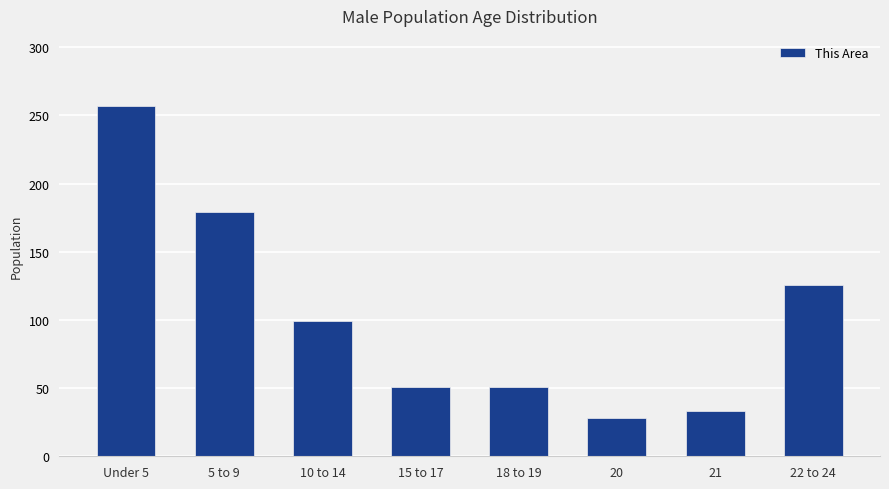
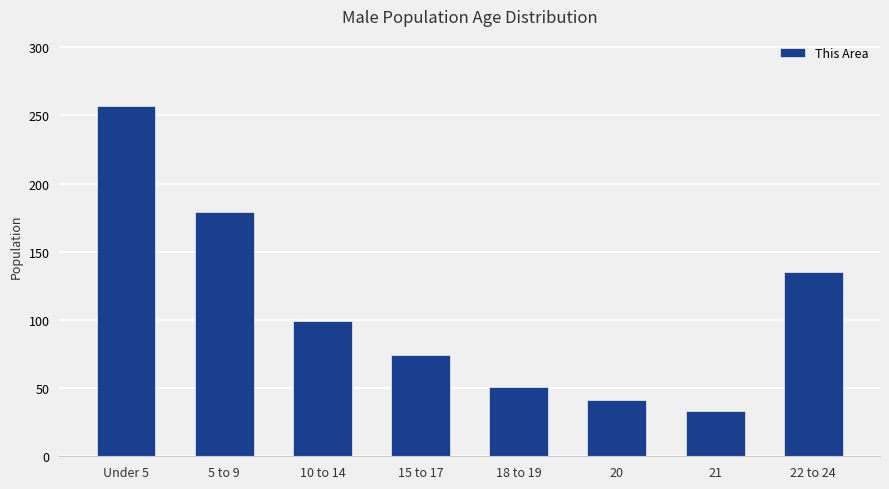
15 to 17: 51 -> 74
20: 28 -> 41
22 to 24: 126 -> 135
